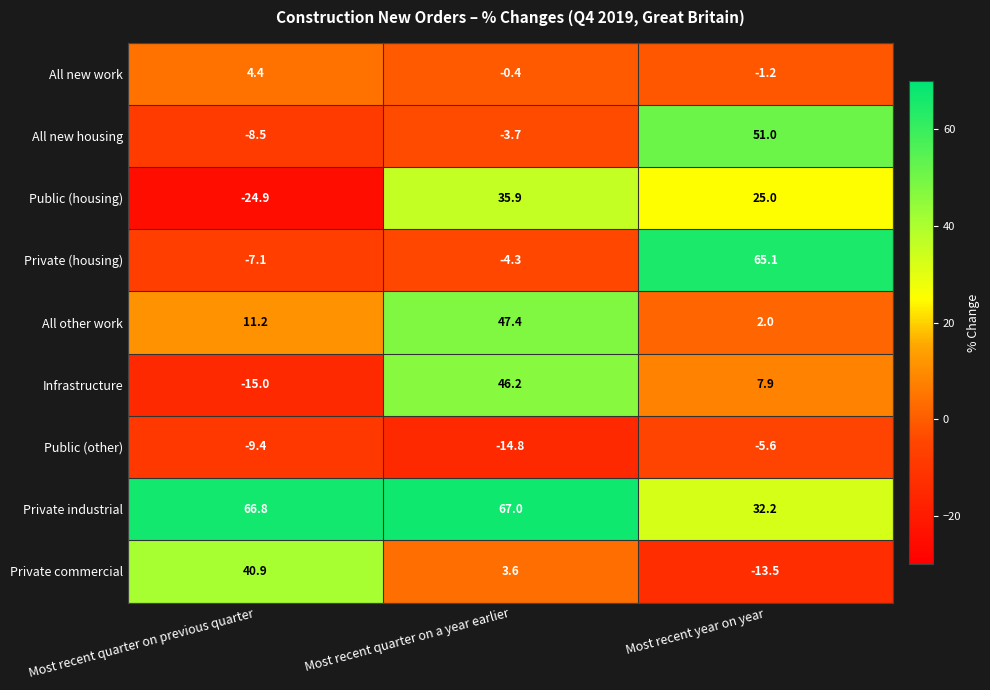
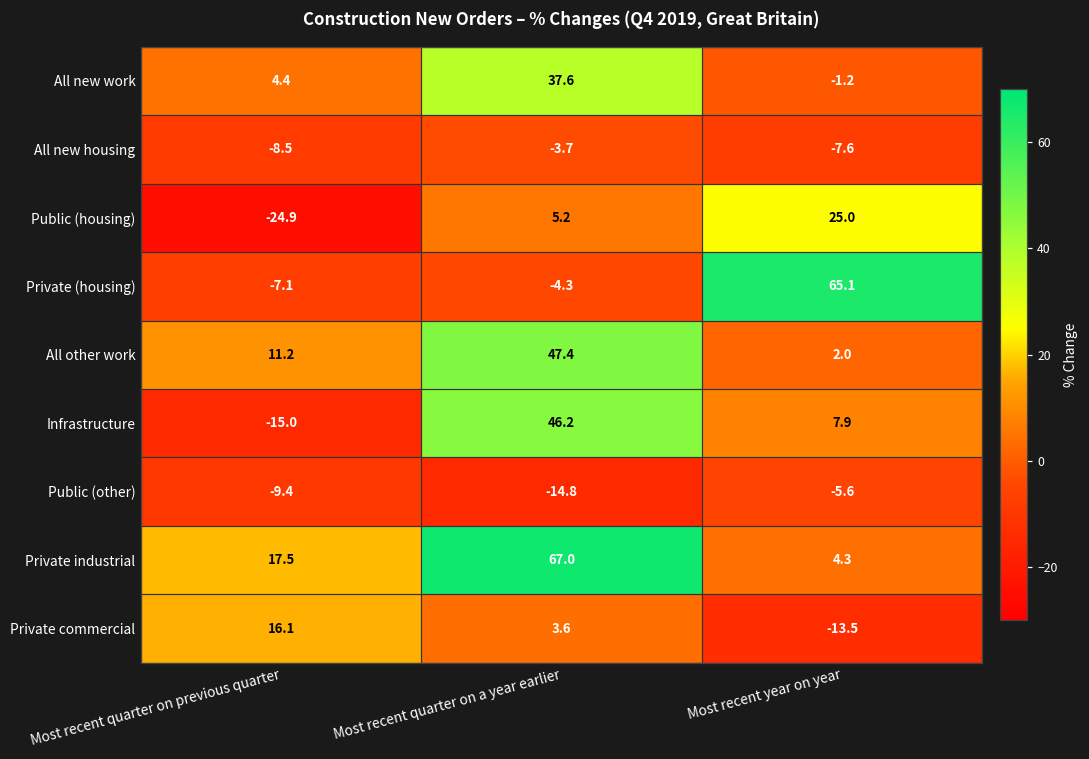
All new work, Most recent quarter on a year earlier: -0.4 -> 37.6
All new housing, Most recent year on year: 51.0 -> -7.6
Public (housing), Most recent quarter on a year earlier: 35.9 -> 5.2
Private industrial, Most recent quarter on previous quarter: 66.8 -> 17.5
Private industrial, Most recent year on year: 32.2 -> 4.3
Private commercial, Most recent quarter on previous quarter: 40.9 -> 16.1
